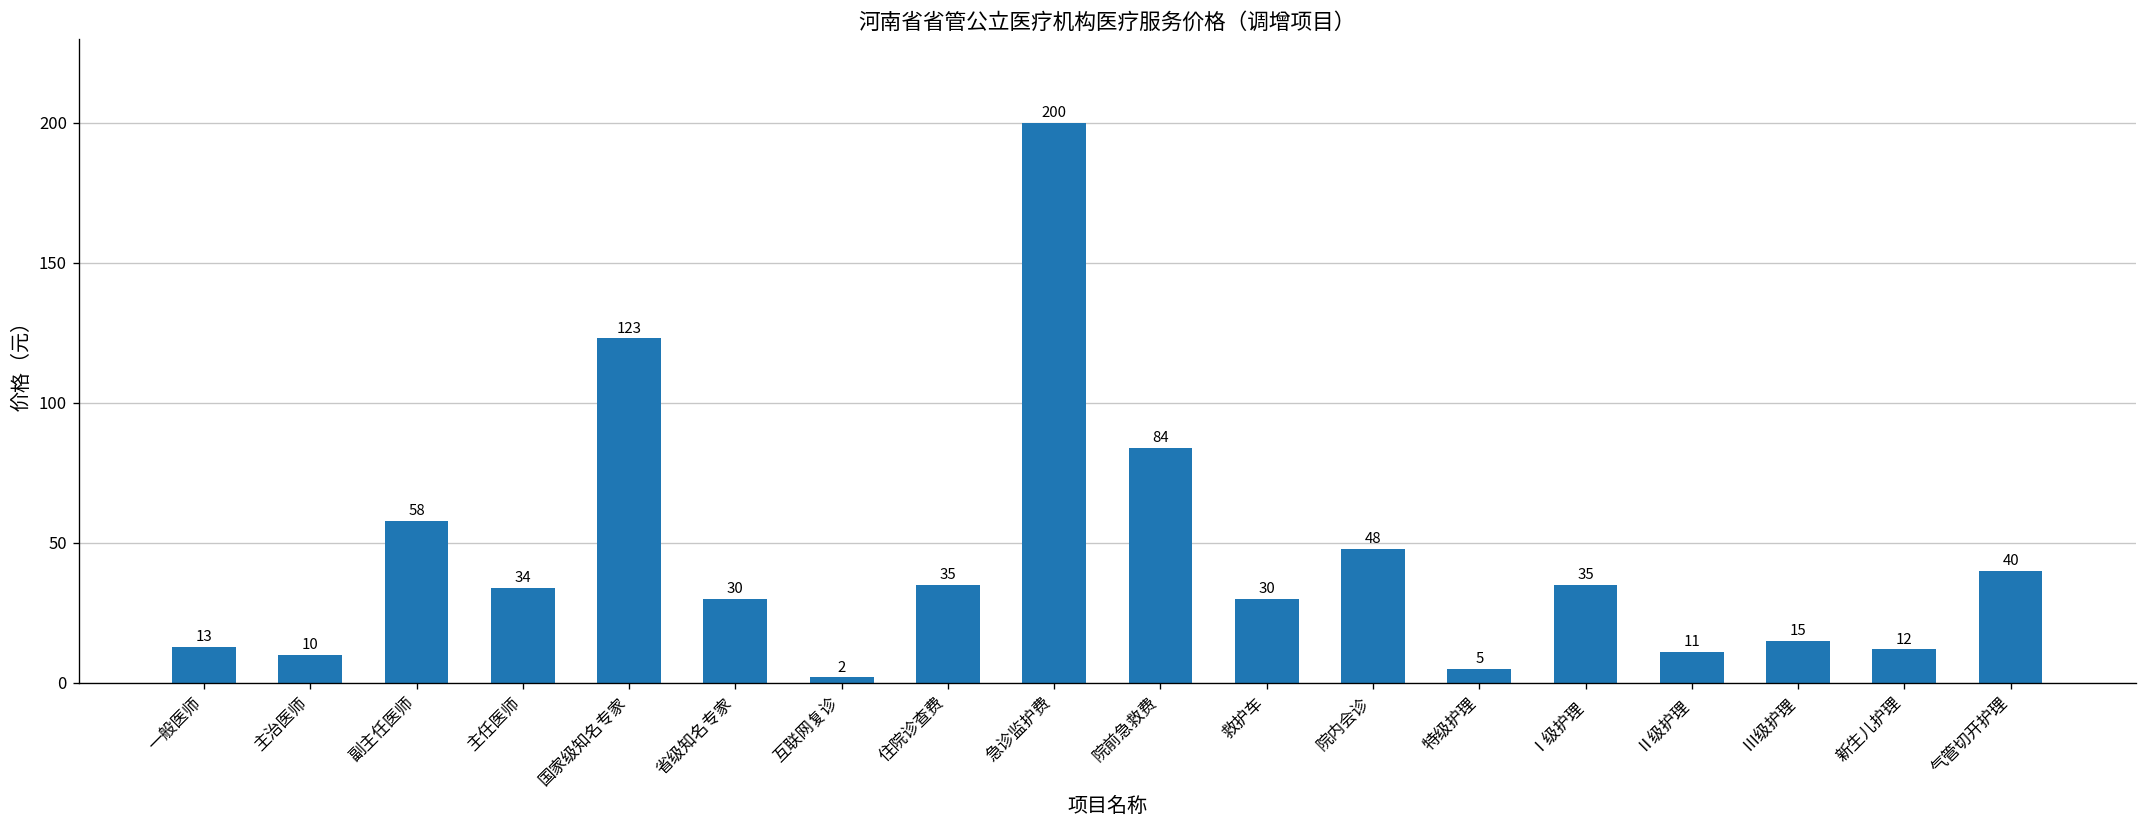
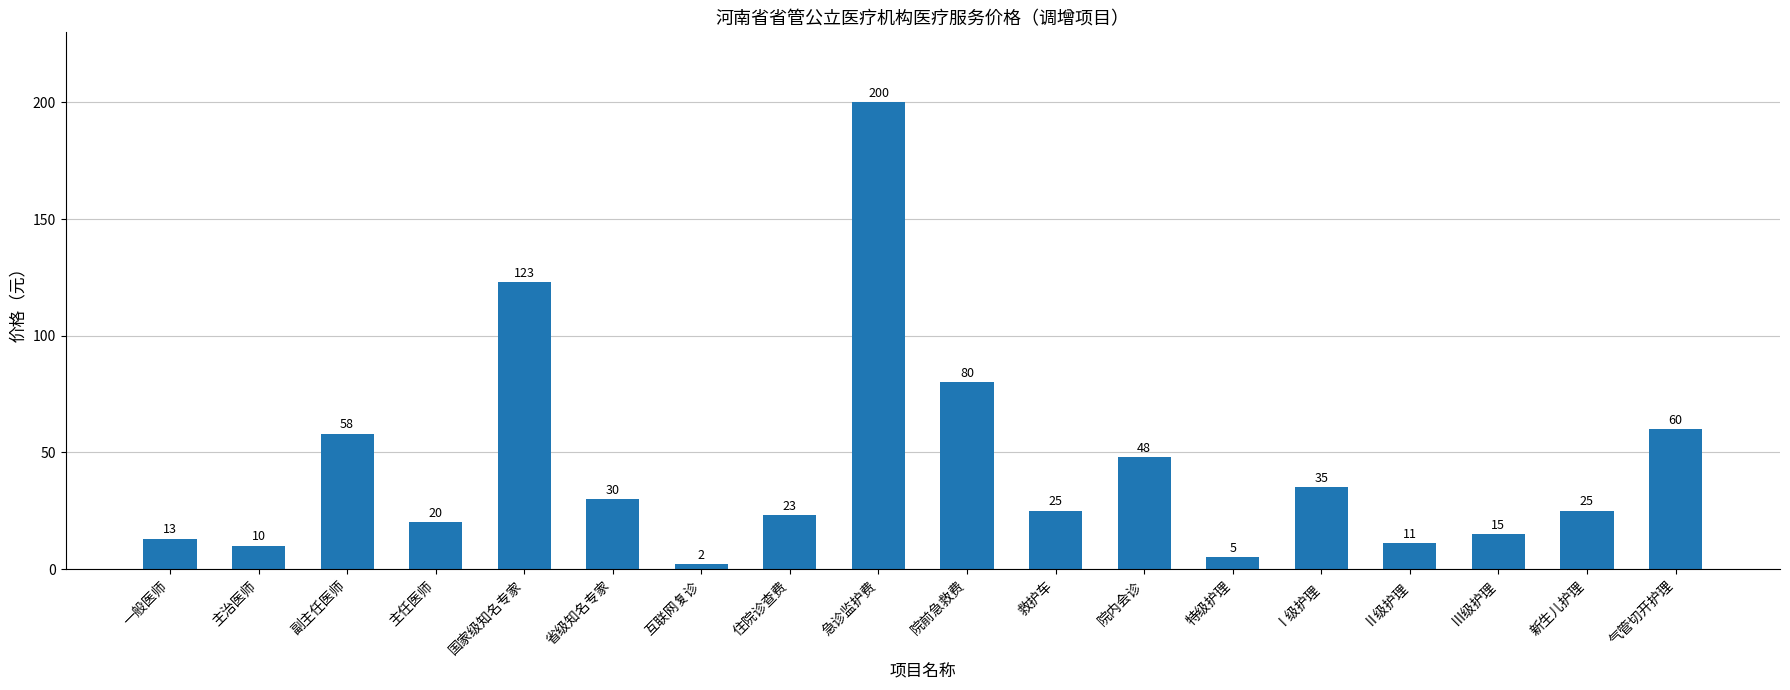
主任医师: 34 -> 20
住院诊查费: 35 -> 23
院前急救费: 84 -> 80
救护车: 30 -> 25
新生儿护理: 12 -> 25
气管切开护理: 40 -> 60
